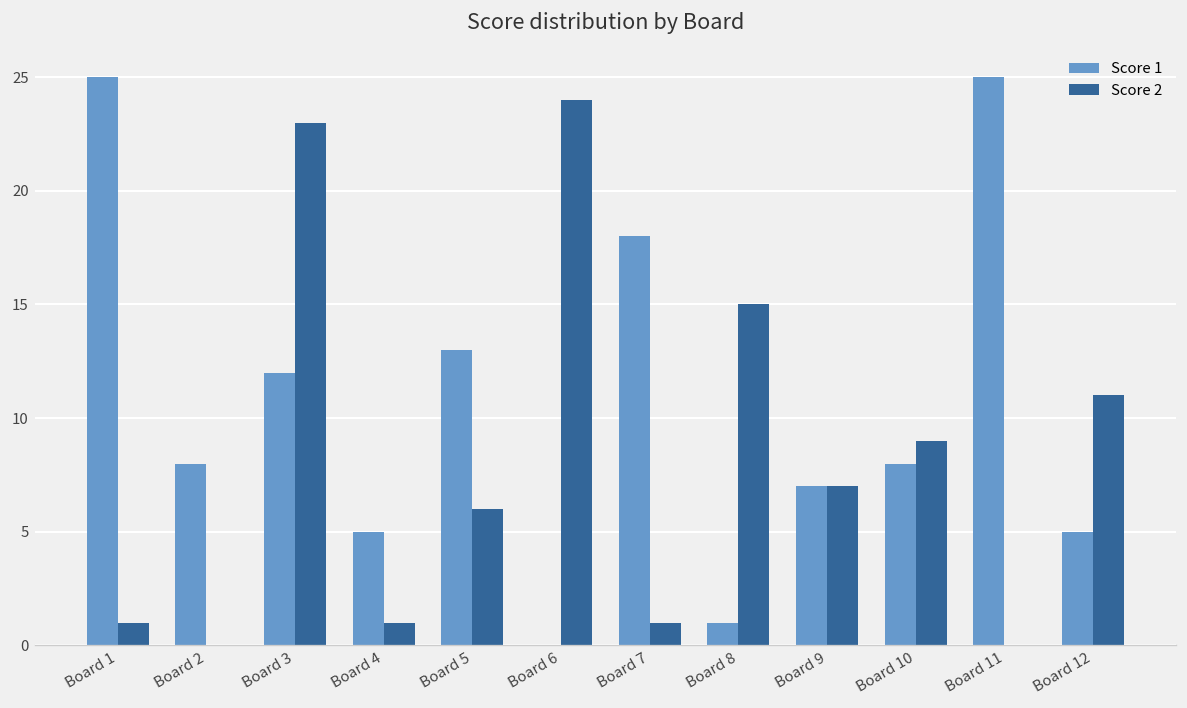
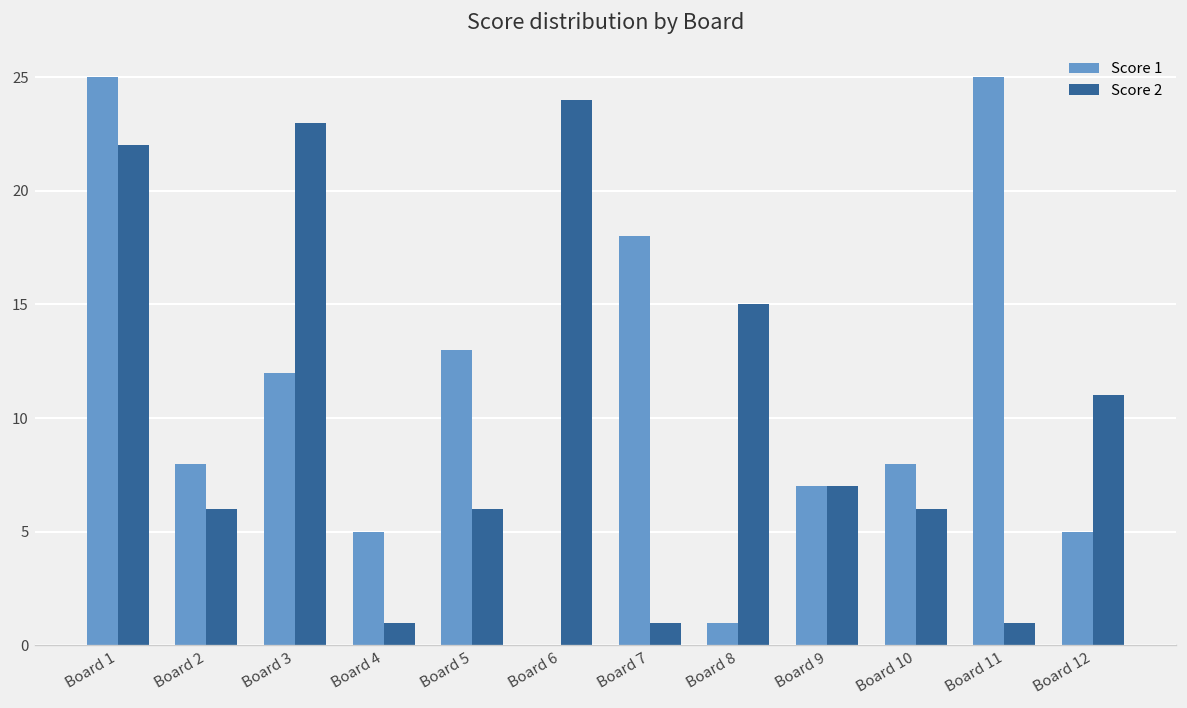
Score 2, Board 1: 1 -> 22
Score 2, Board 2: 0 -> 6
Score 2, Board 10: 9 -> 6
Score 2, Board 11: 0 -> 1
